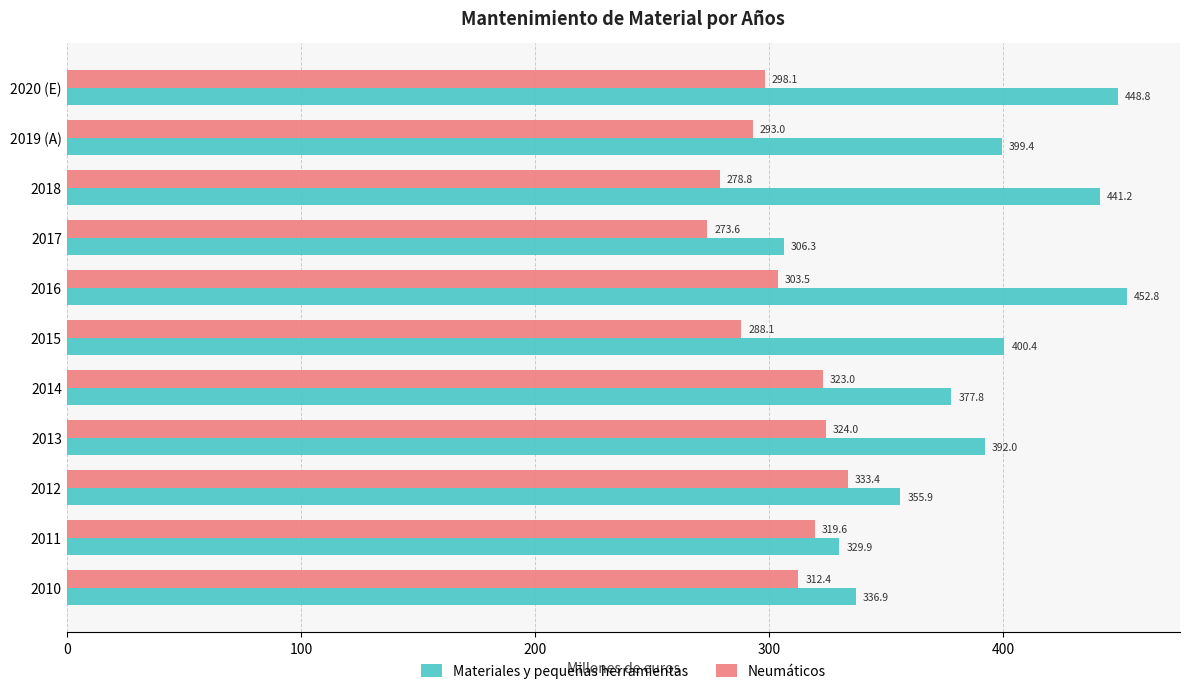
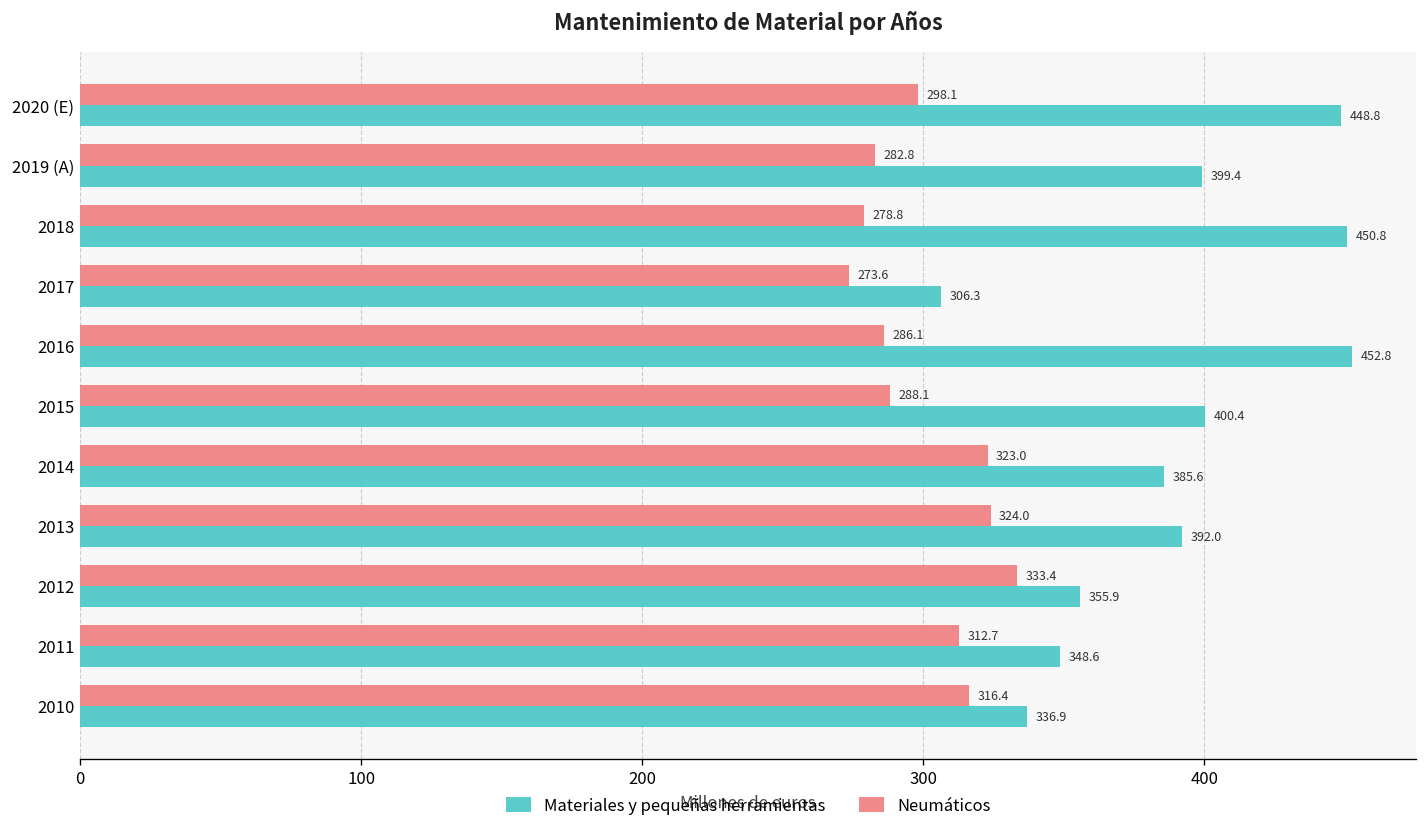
Neumáticos, 2019 (A): 293.0 -> 282.8
Materiales y pequeñas herramientas, 2018: 441.2 -> 450.8
Neumáticos, 2016: 303.5 -> 286.1
Materiales y pequeñas herramientas, 2014: 377.8 -> 385.6
Neumáticos, 2011: 319.6 -> 312.7
Materiales y pequeñas herramientas, 2011: 329.9 -> 348.6
Neumáticos, 2010: 312.4 -> 316.4
